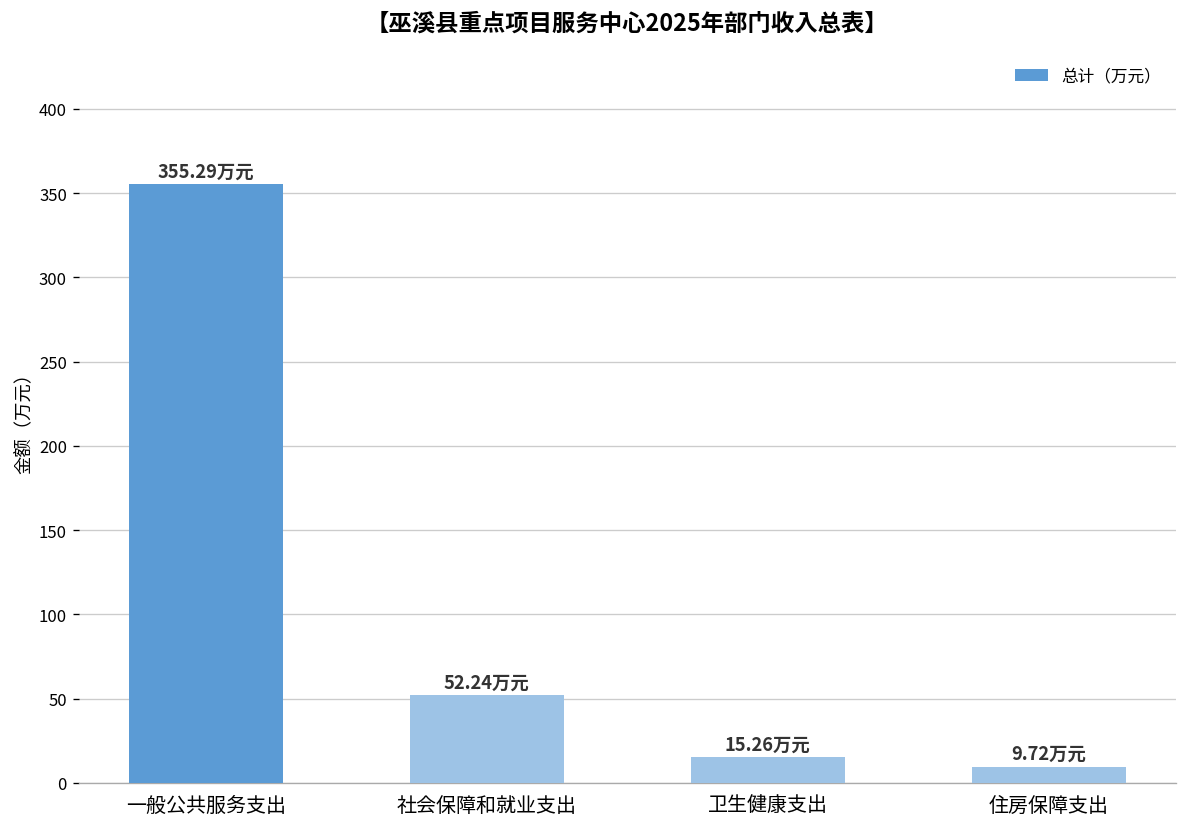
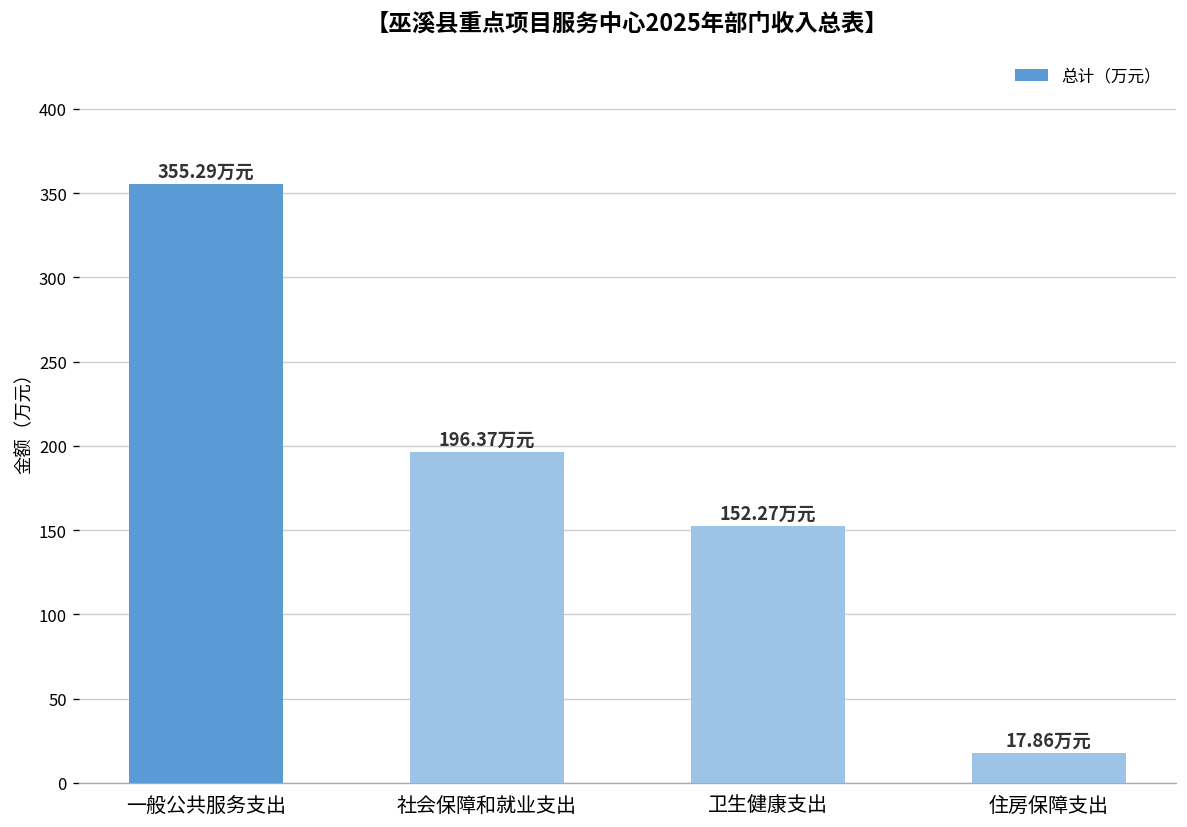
社会保障和就业支出: 52.24 -> 196.37
卫生健康支出: 15.26 -> 152.27
住房保障支出: 9.72 -> 17.86
